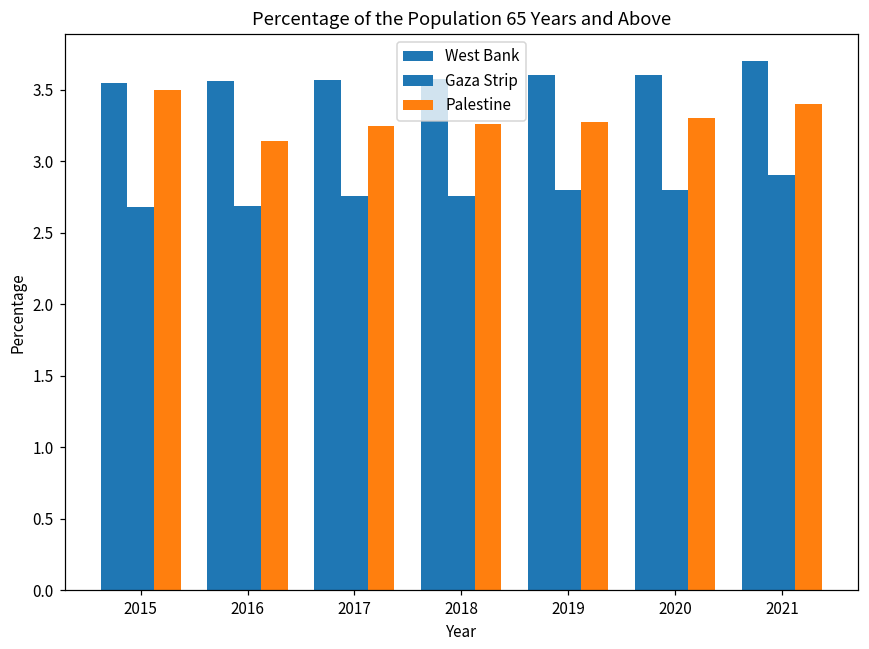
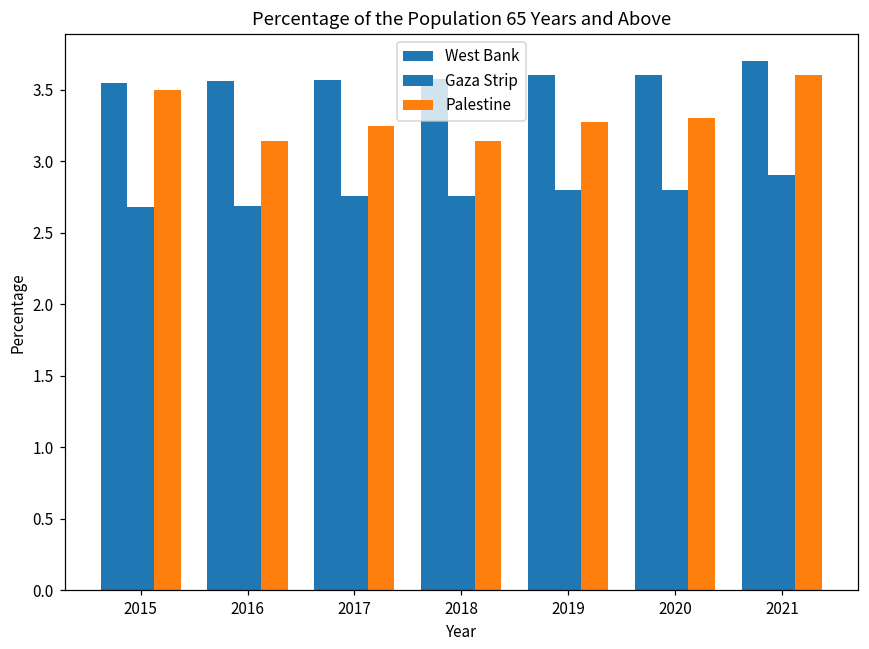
Palestine, 2018: 3.26 -> 3.14
Palestine, 2021: 3.4 -> 3.6
